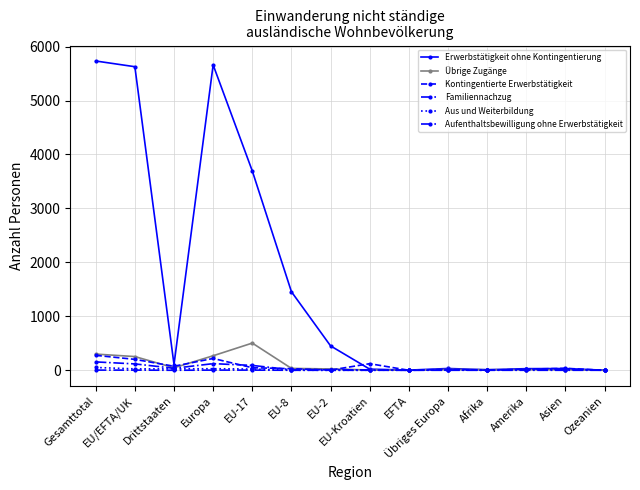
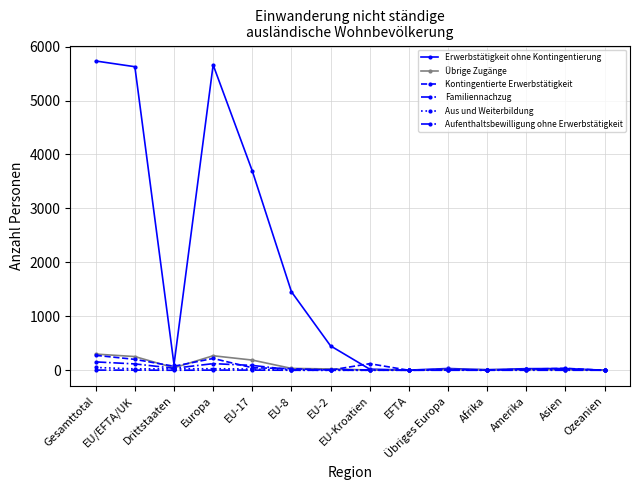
Übrige Zugänge, EU-17: 500 -> 200
